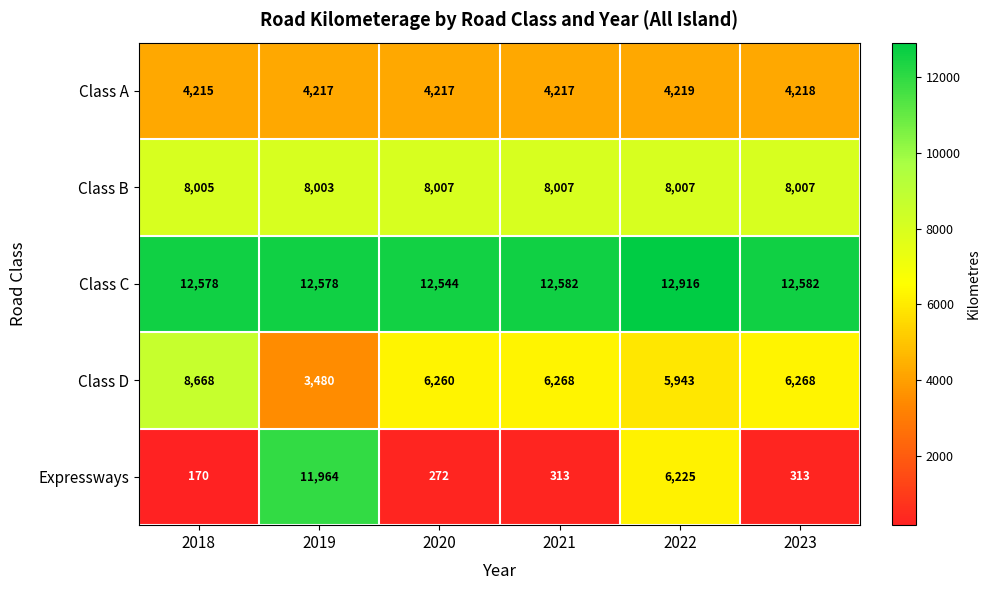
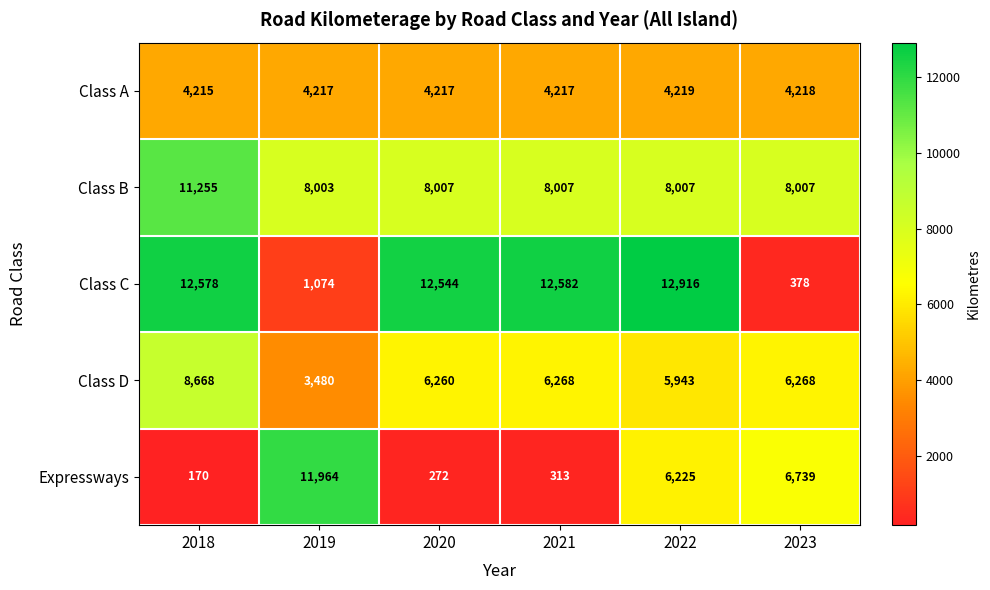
Class B, 2018: 8,005 -> 11,255
Class C, 2019: 12,578 -> 1,074
Class C, 2023: 12,582 -> 378
Expressways, 2023: 313 -> 6,739
